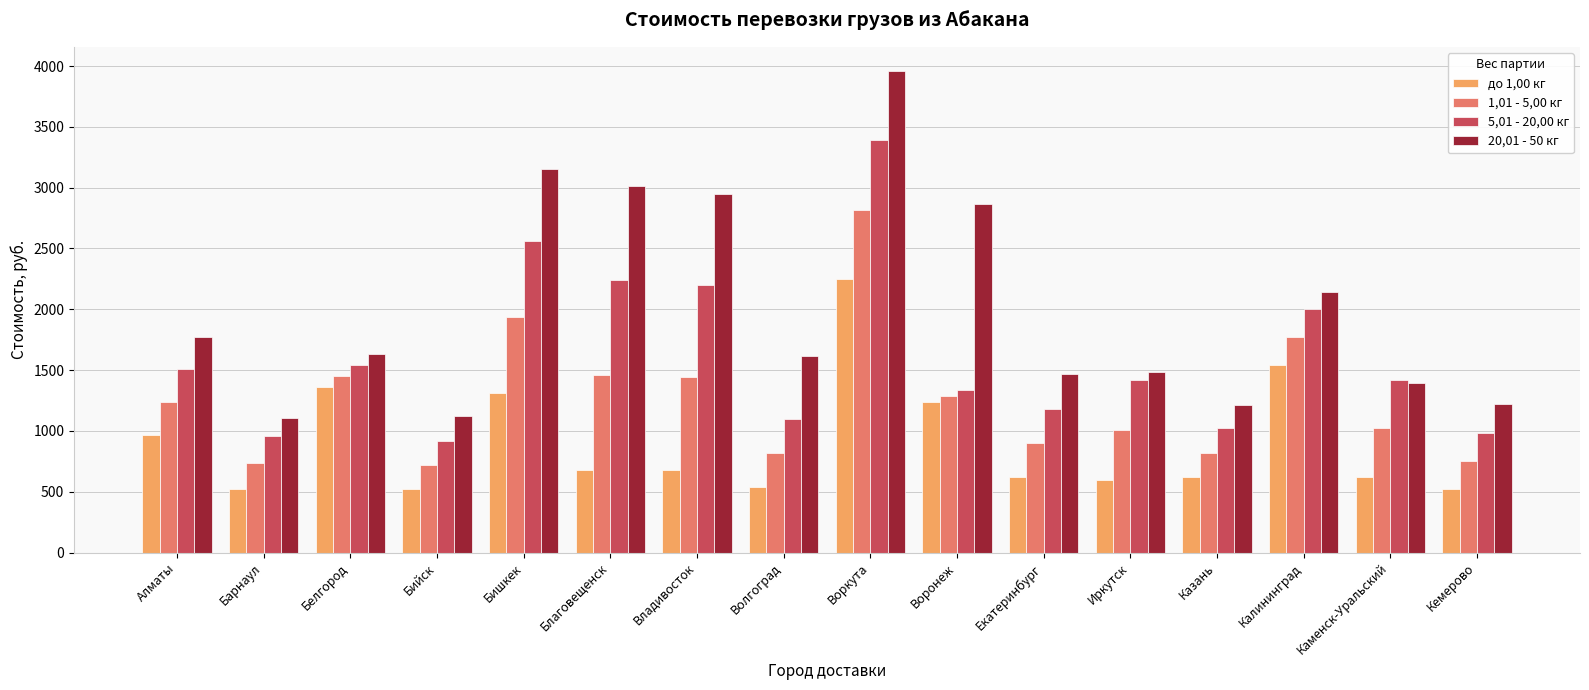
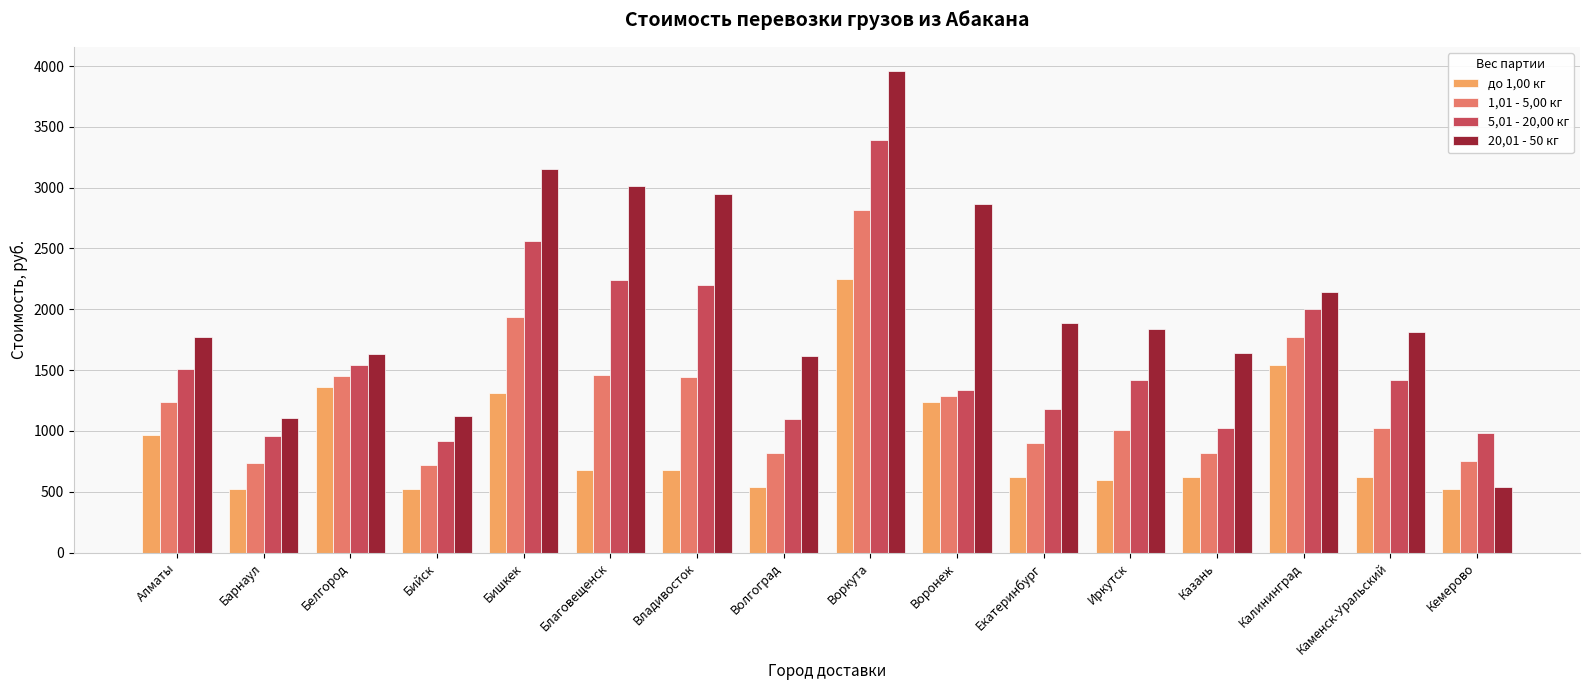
20,01 - 50 кг, Екатеринбург: 1470 -> 1890
20,01 - 50 кг, Иркутск: 1480 -> 1840
20,01 - 50 кг, Казань: 1210 -> 1640
20,01 - 50 кг, Каменск-Уральский: 1400 -> 1810
20,01 - 50 кг, Кемерово: 1220 -> 540
